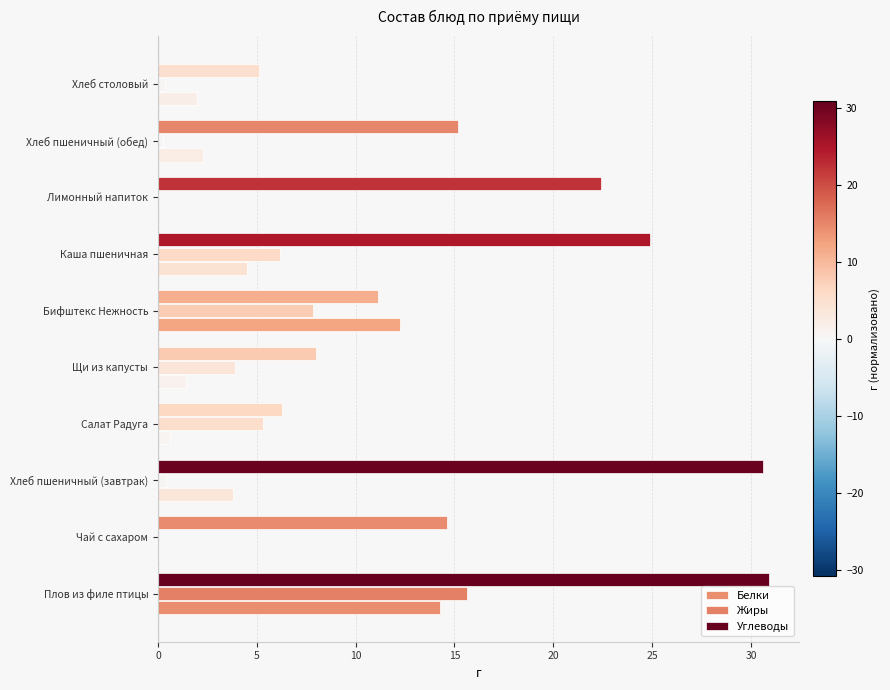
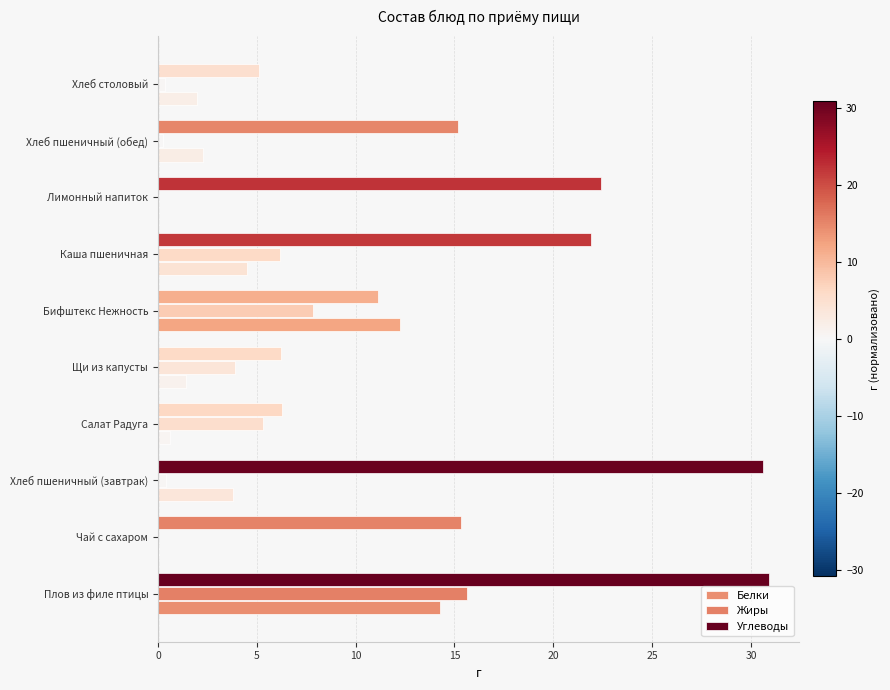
Углеводы, Каша пшеничная: 24.9 -> 21.9
Углеводы, Щи из капусты: 8.0 -> 6.2
Углеводы, Чай с сахаром: 14.6 -> 15.3
